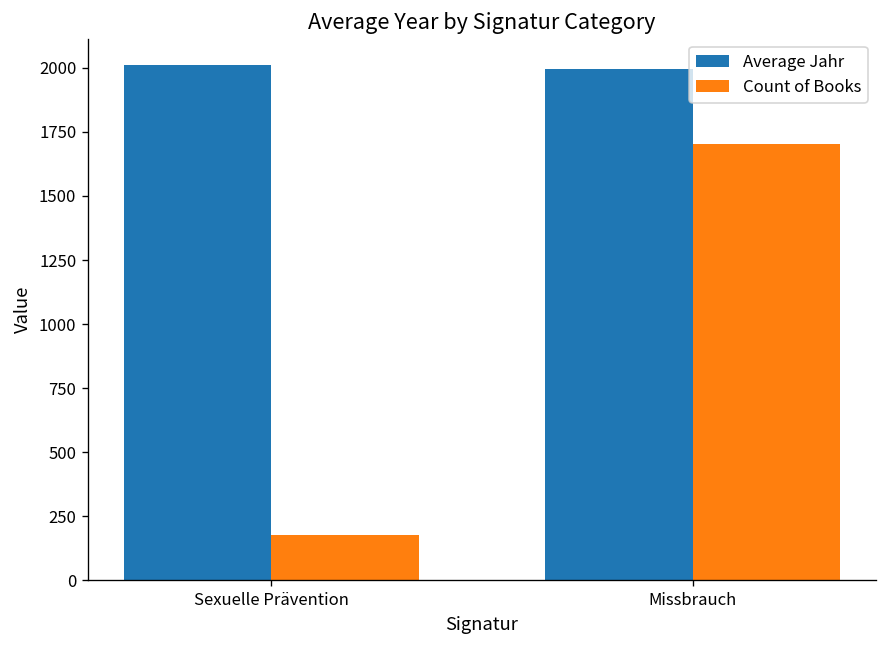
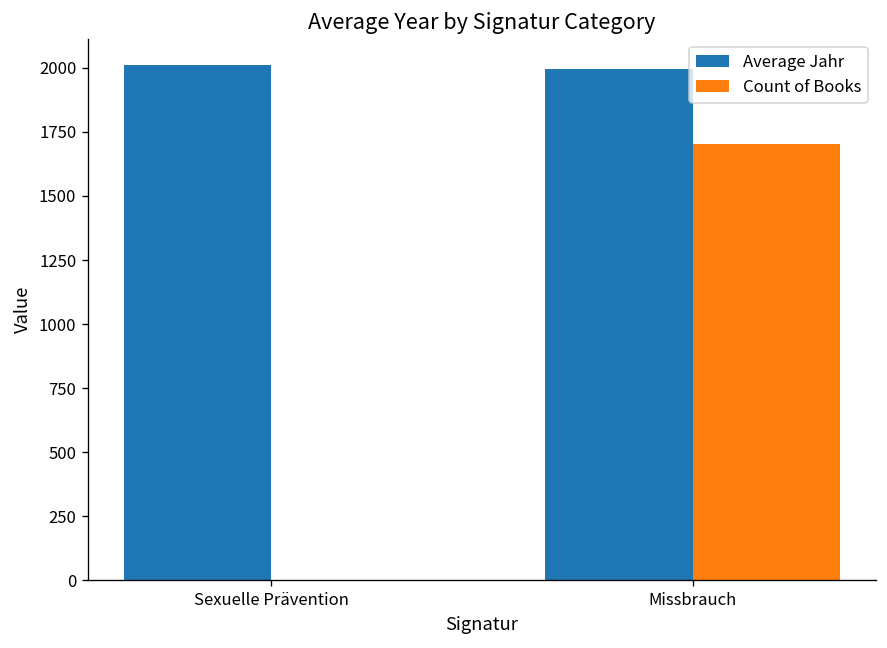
Count of Books, Sexuelle Prävention: 180 -> 0
